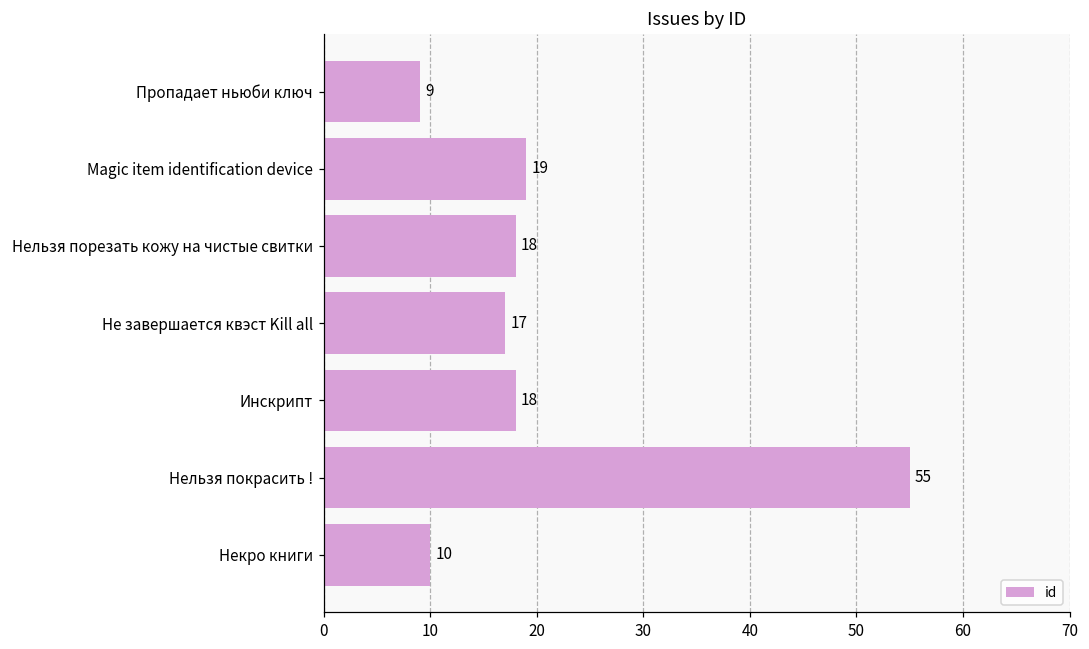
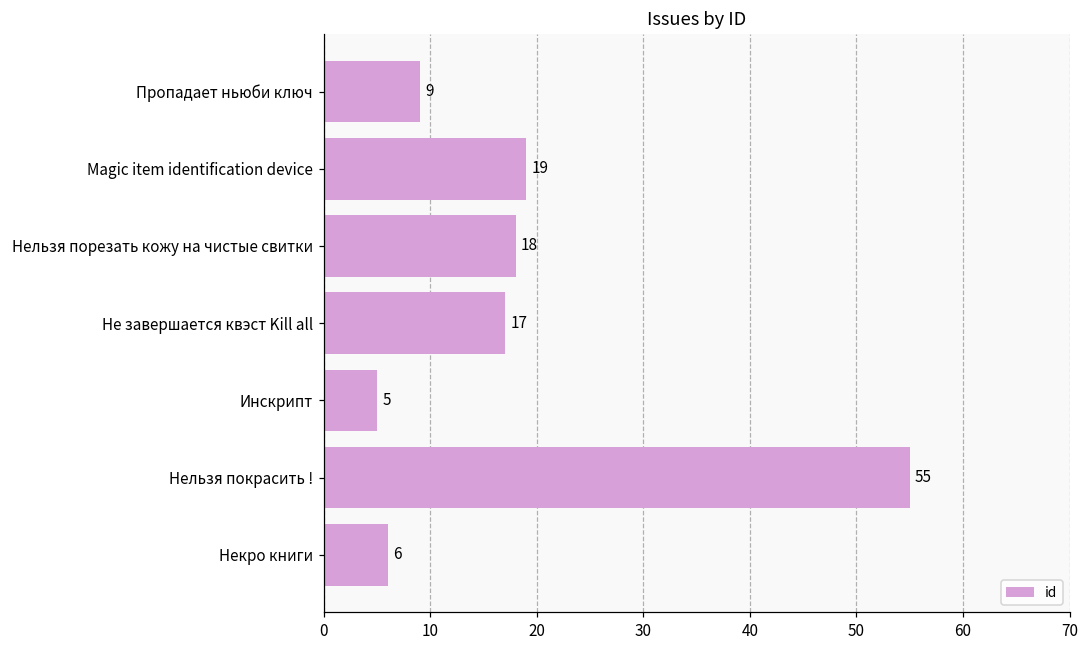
Инскрипт: 18 -> 5
Некро книги: 10 -> 6
